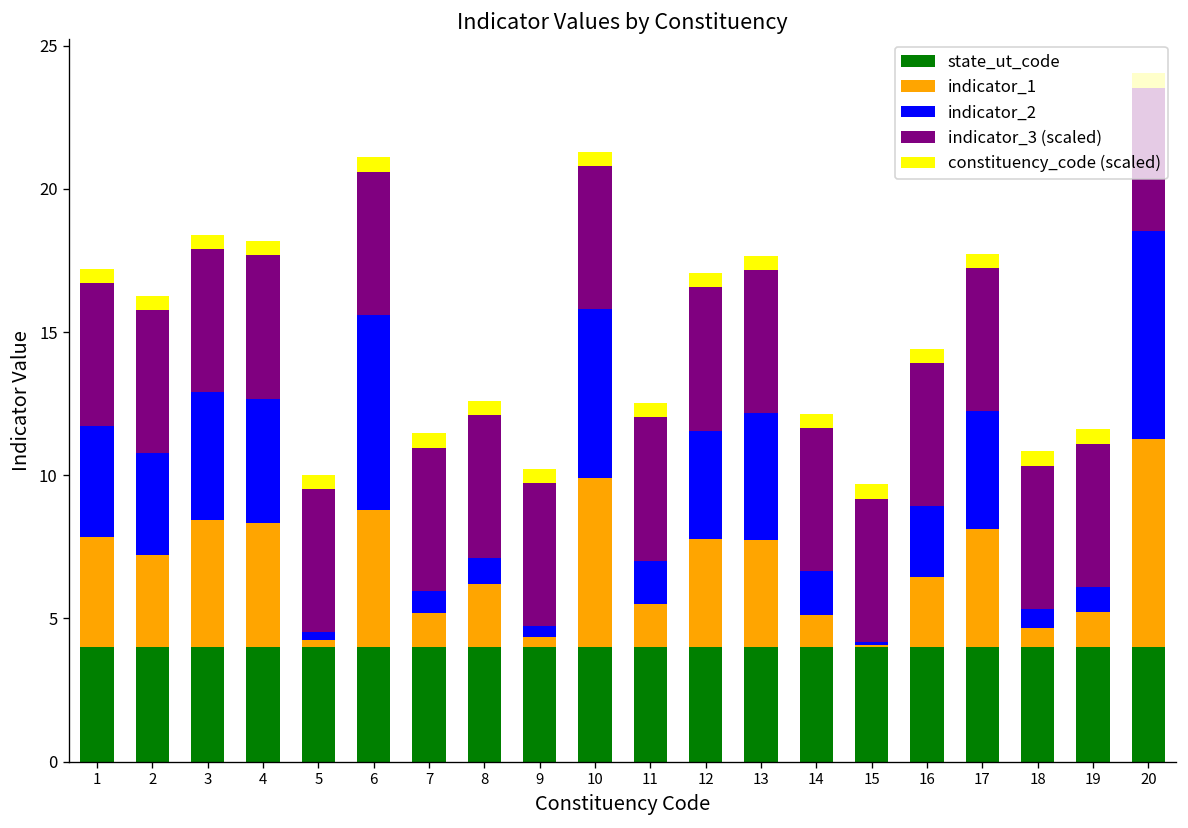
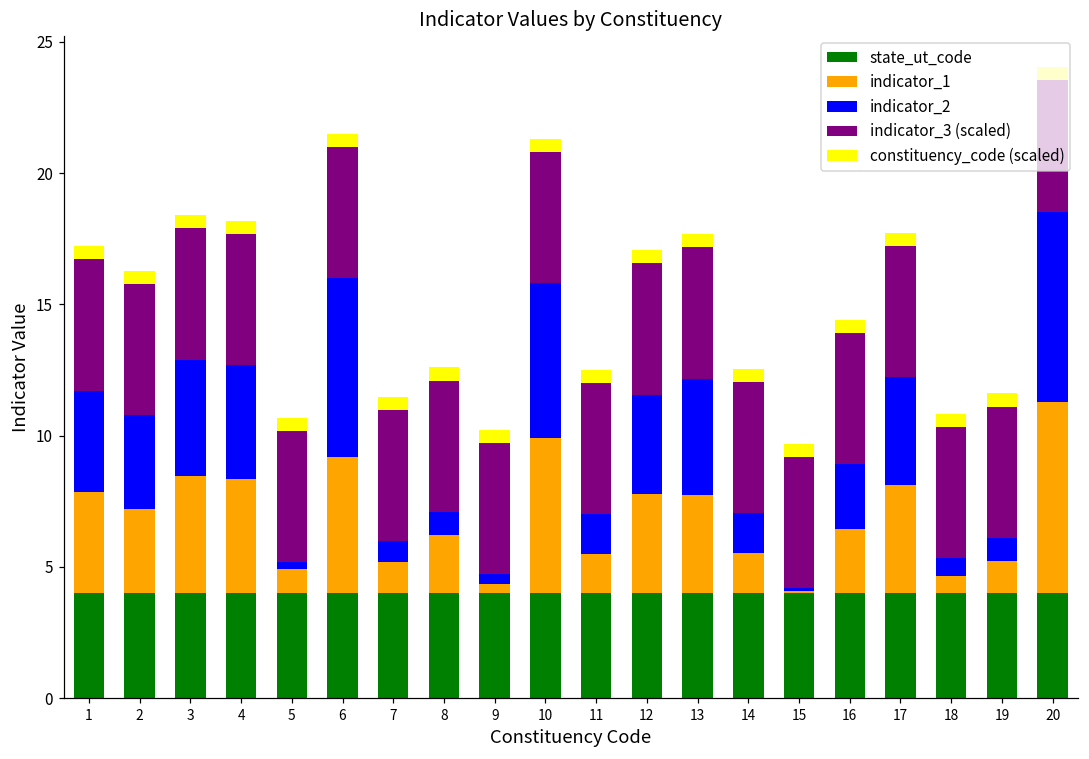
indicator_1, 5: 0.3 -> 0.9
indicator_1, 6: 4.8 -> 5.2
indicator_1, 14: 1.1 -> 1.5
